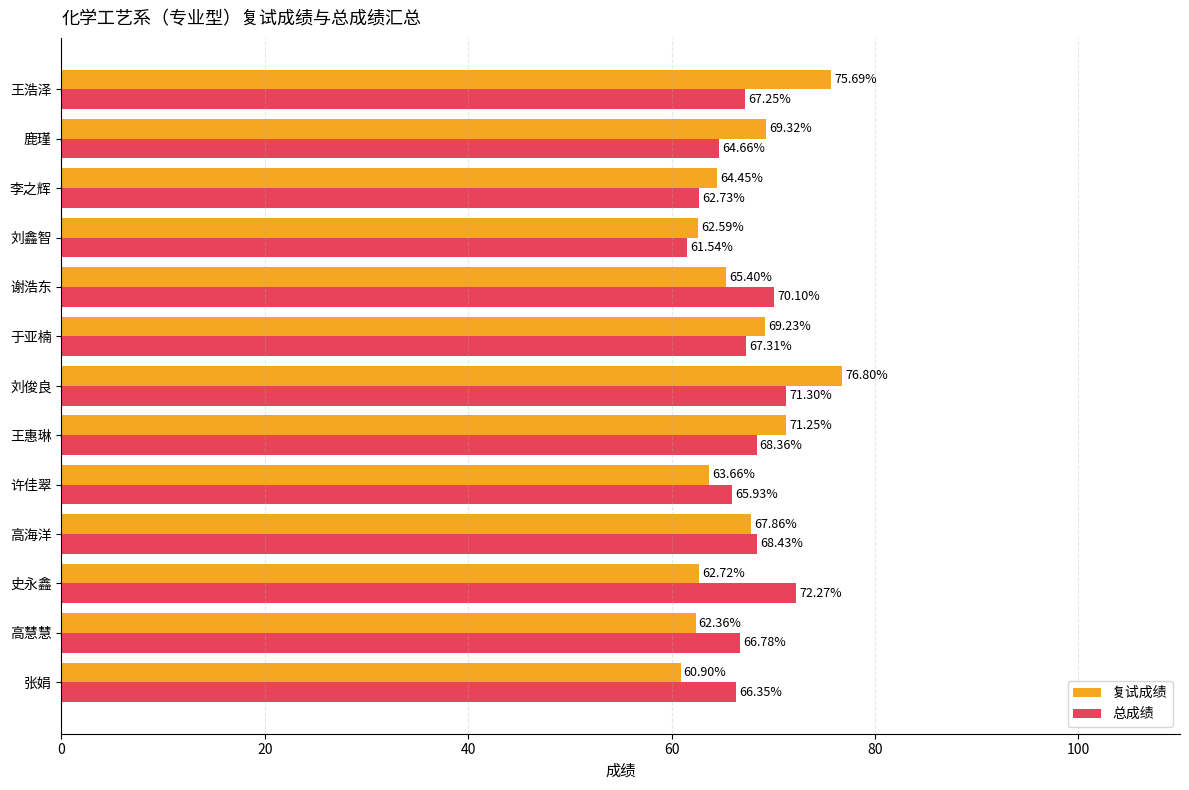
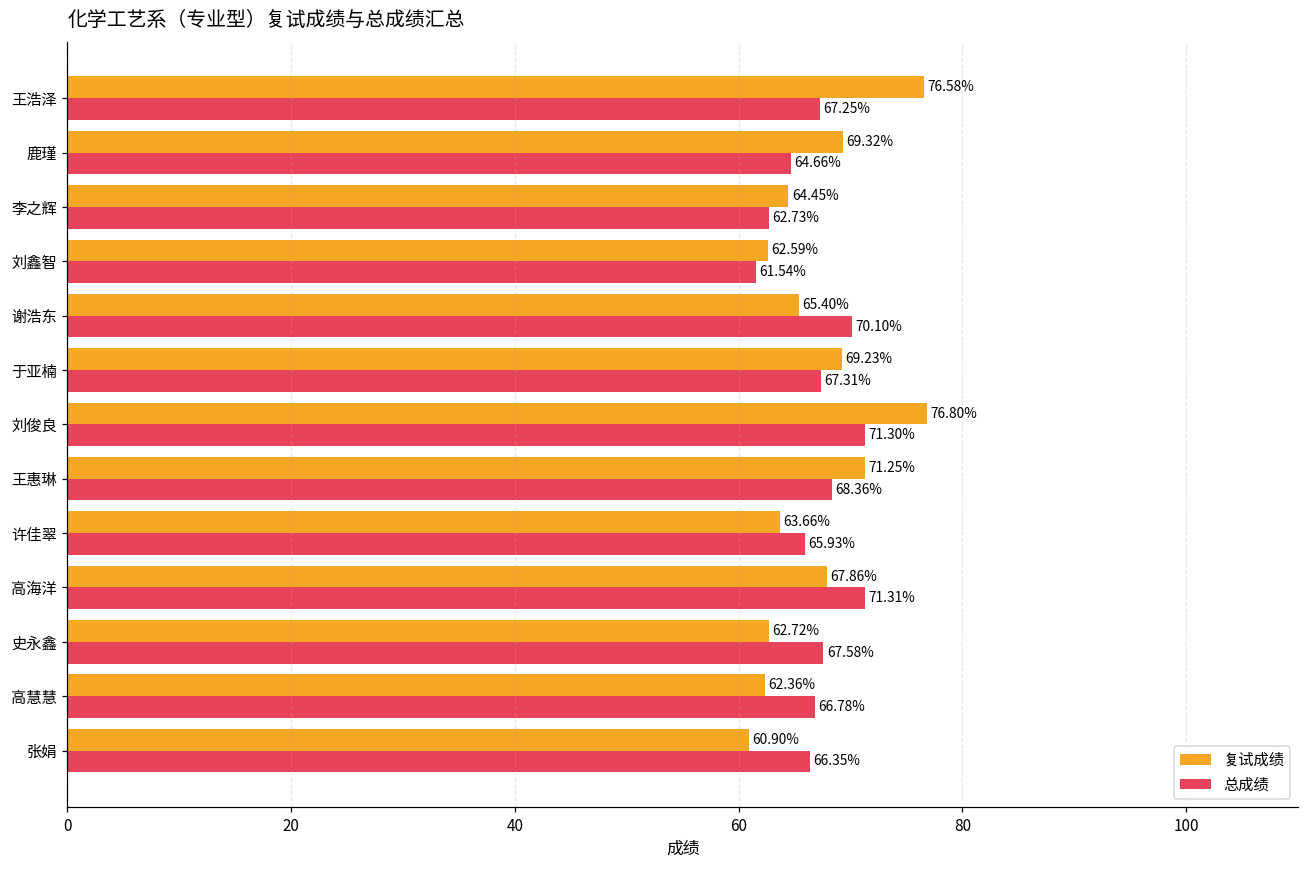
复试成绩, 王浩泽: 75.69% -> 76.58%
总成绩, 高海洋: 68.43% -> 71.31%
总成绩, 史永鑫: 72.27% -> 67.58%
